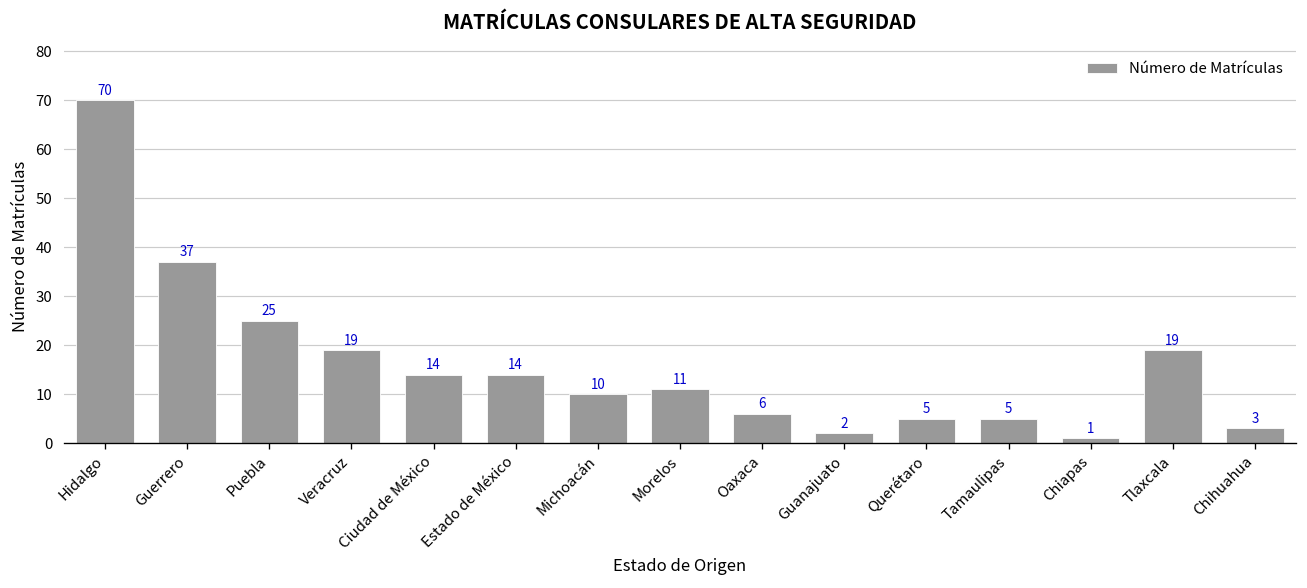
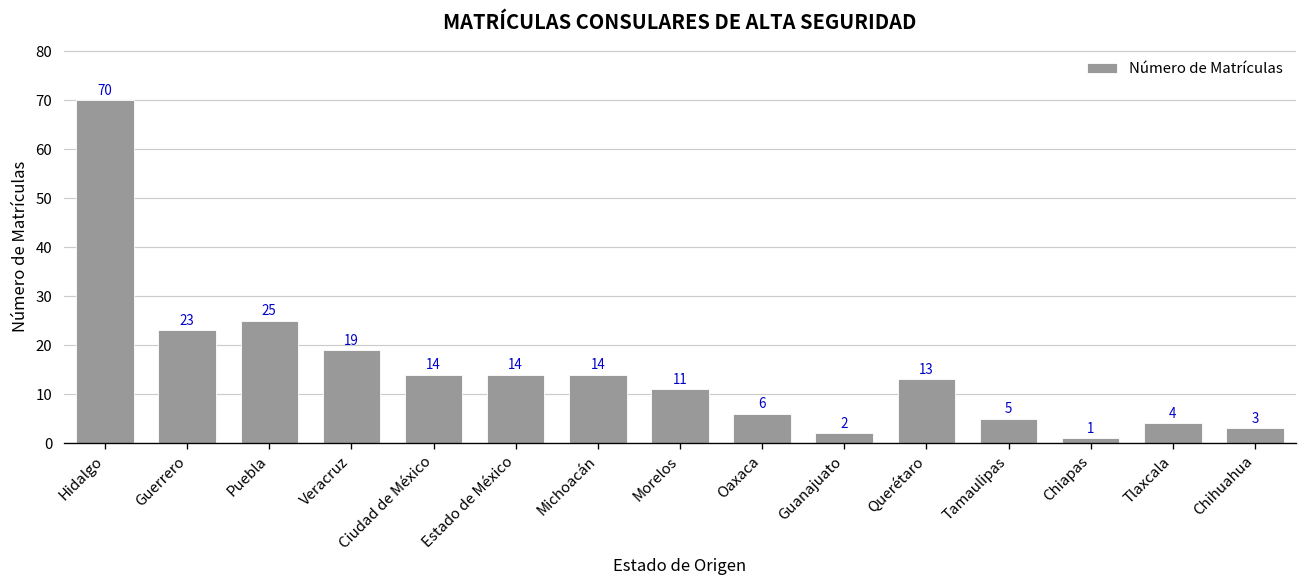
Guerrero: 37 -> 23
Michoacán: 10 -> 14
Querétaro: 5 -> 13
Tlaxcala: 19 -> 4
